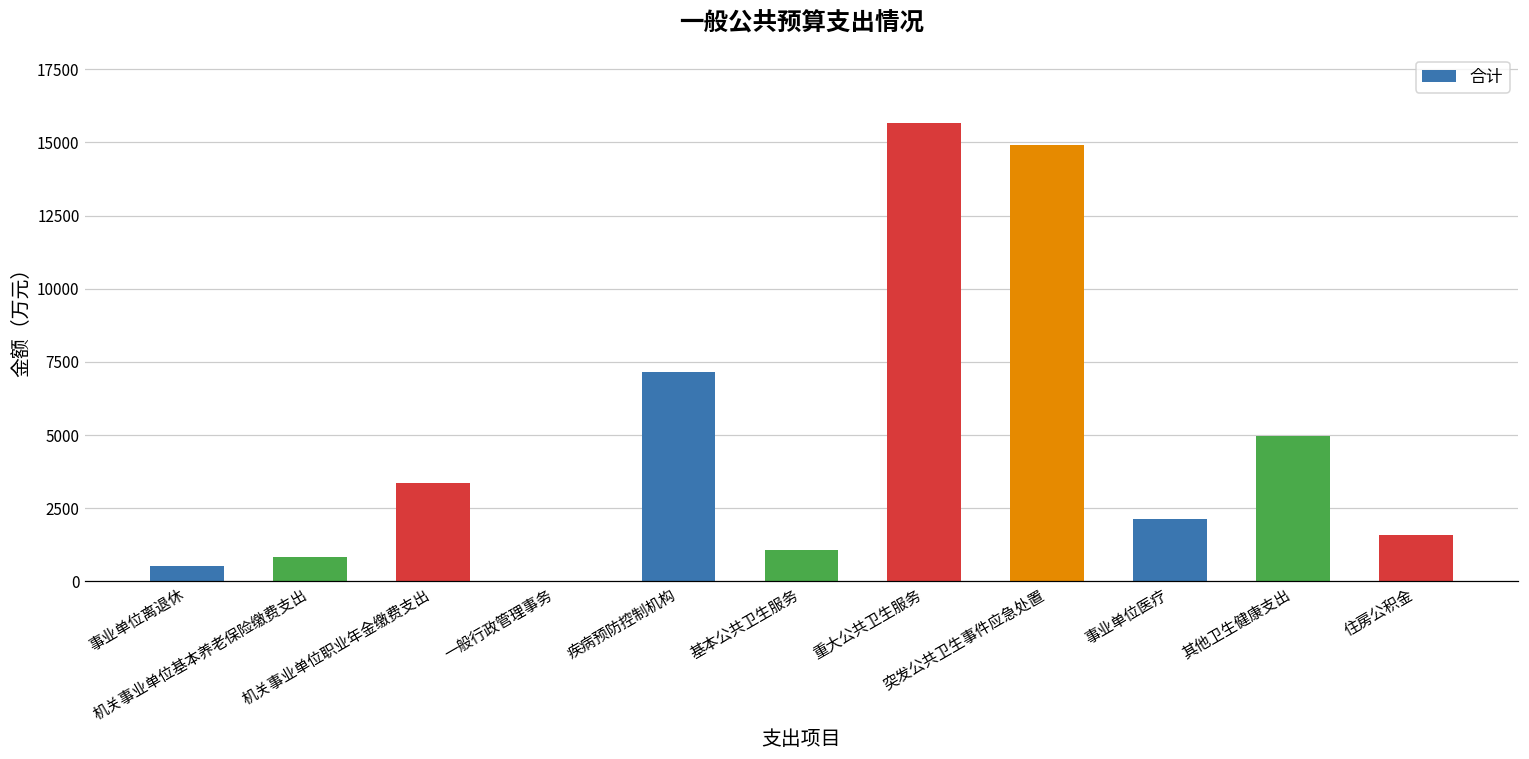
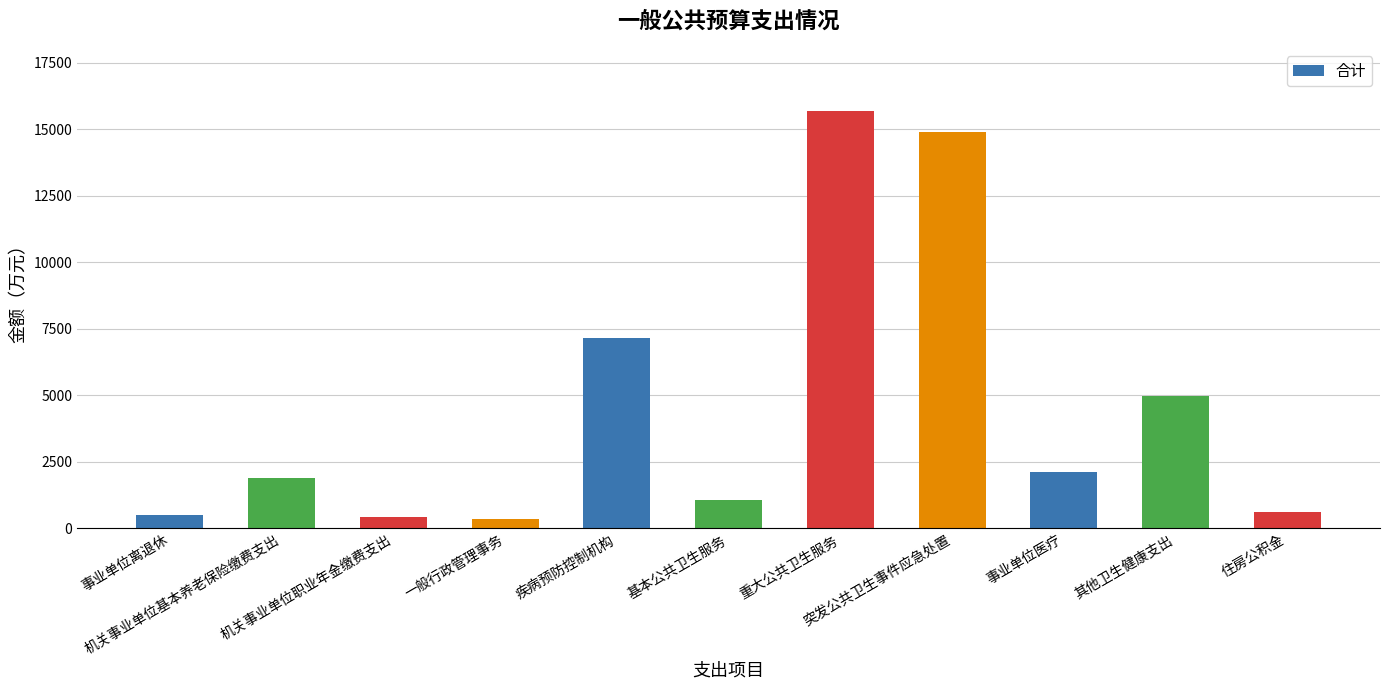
机关事业单位基本养老保险缴费支出: 800 -> 1900
机关事业单位职业年金缴费支出: 3400 -> 400
一般行政管理事务: 0 -> 400
住房公积金: 1600 -> 600
